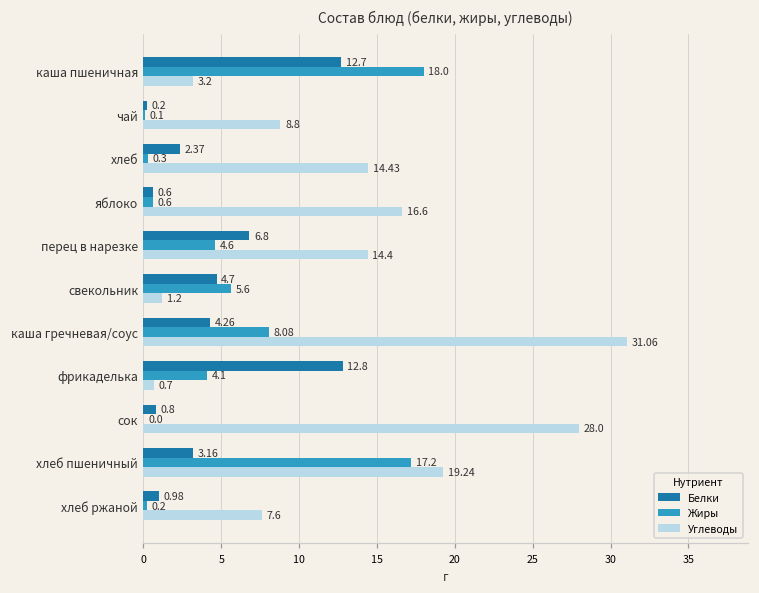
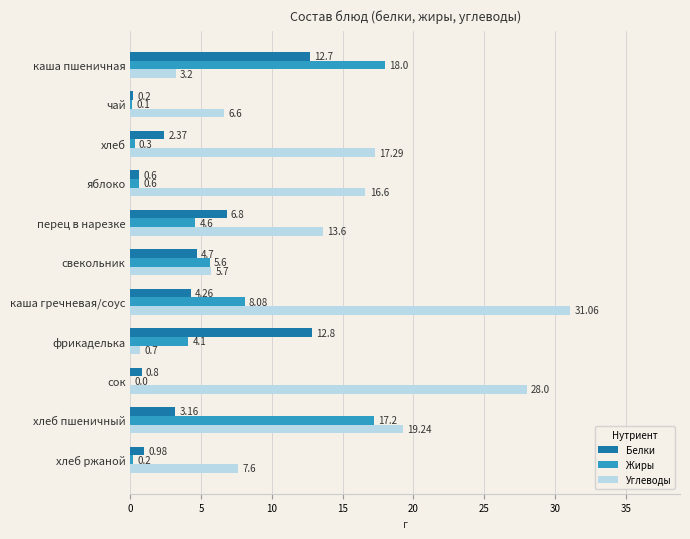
Углеводы, чай: 8.8 -> 6.6
Углеводы, хлеб: 14.43 -> 17.29
Углеводы, перец в нарезке: 14.4 -> 13.6
Углеводы, свекольник: 1.2 -> 5.7
